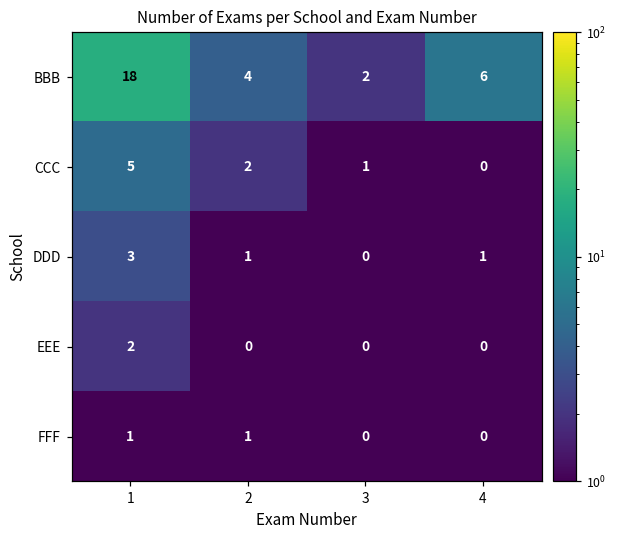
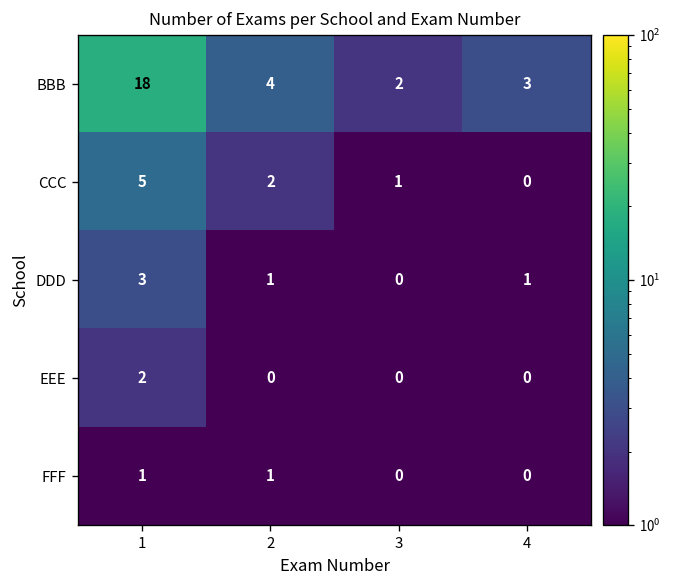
BBB, 4: 6 -> 3
